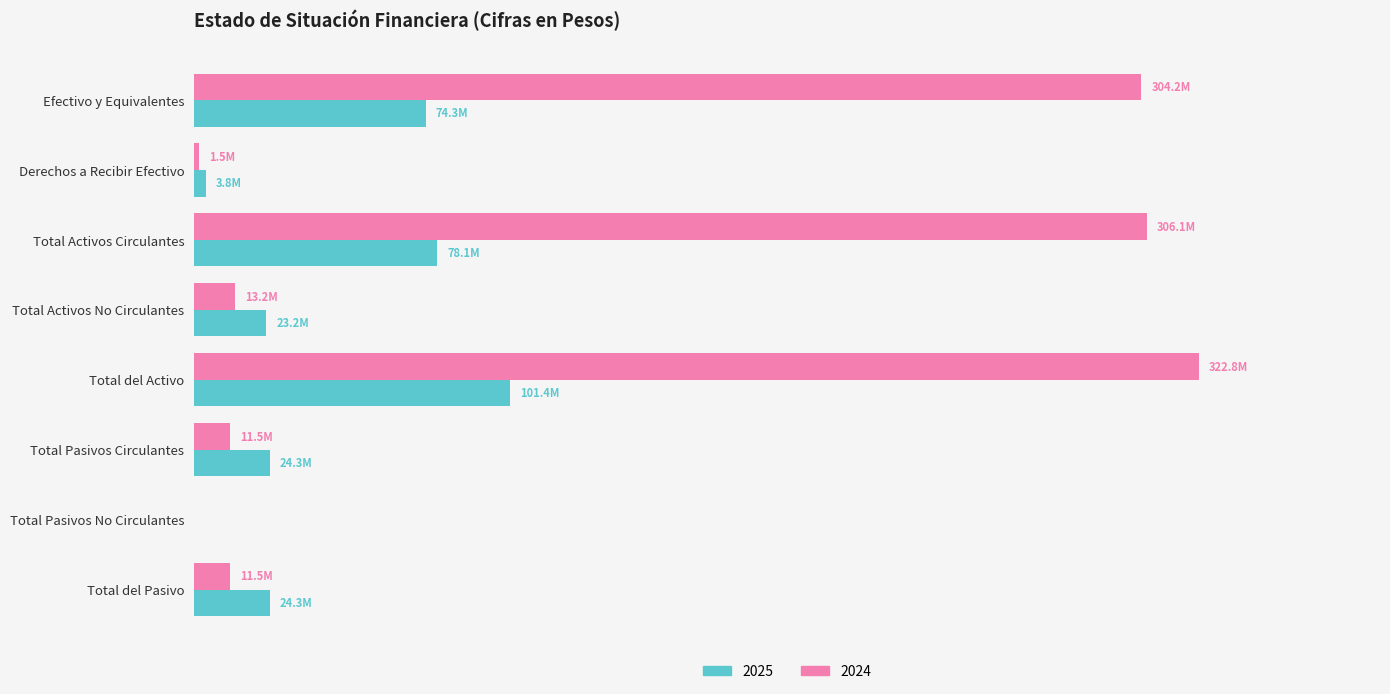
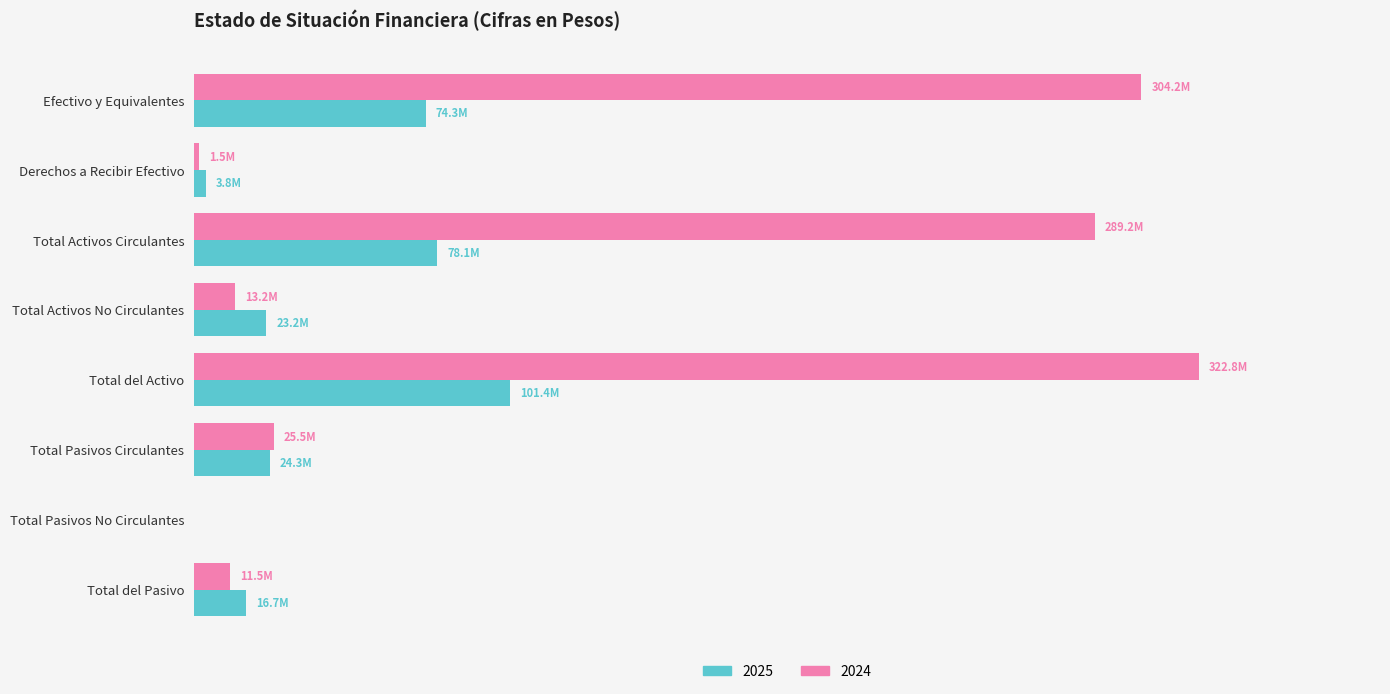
2024, Total Activos Circulantes: 306.1M -> 289.2M
2024, Total Pasivos Circulantes: 11.5M -> 25.5M
2025, Total del Pasivo: 24.3M -> 16.7M
